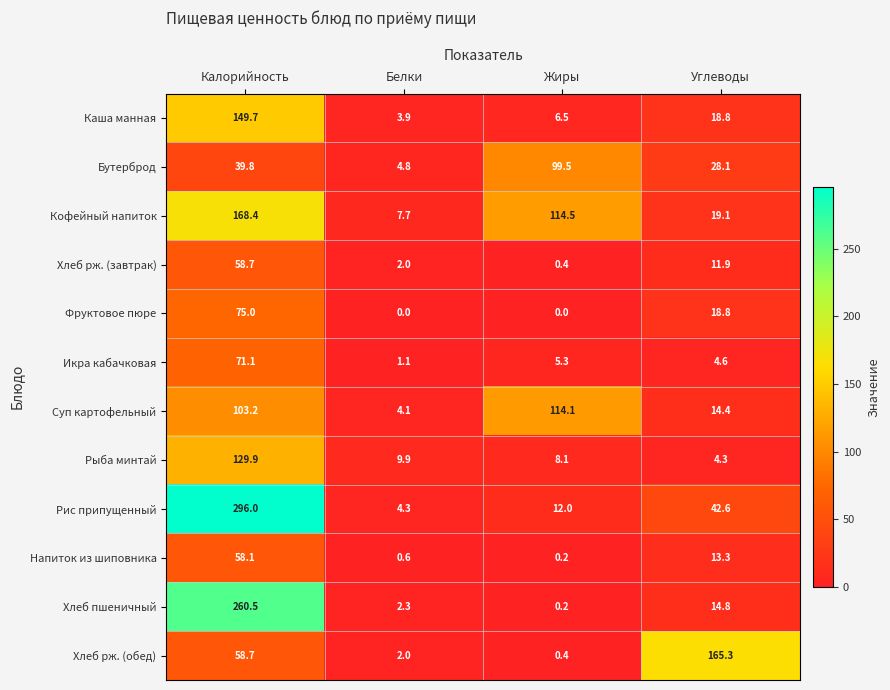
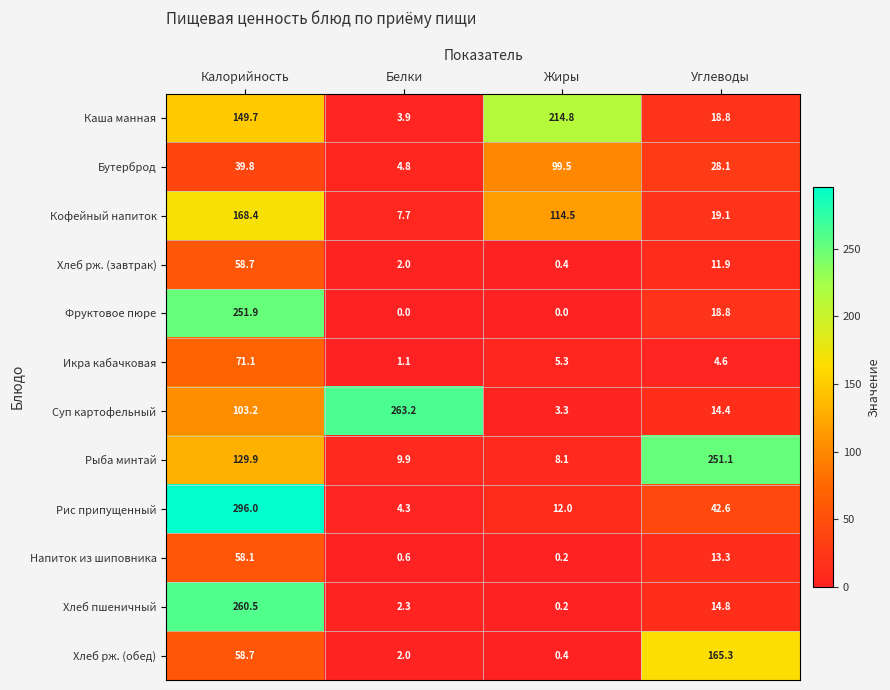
Каша манная, Жиры: 6.5 -> 214.8
Фруктовое пюре, Калорийность: 75.0 -> 251.9
Суп картофельный, Белки: 4.1 -> 263.2
Суп картофельный, Жиры: 114.1 -> 3.3
Рыба минтай, Углеводы: 4.3 -> 251.1
